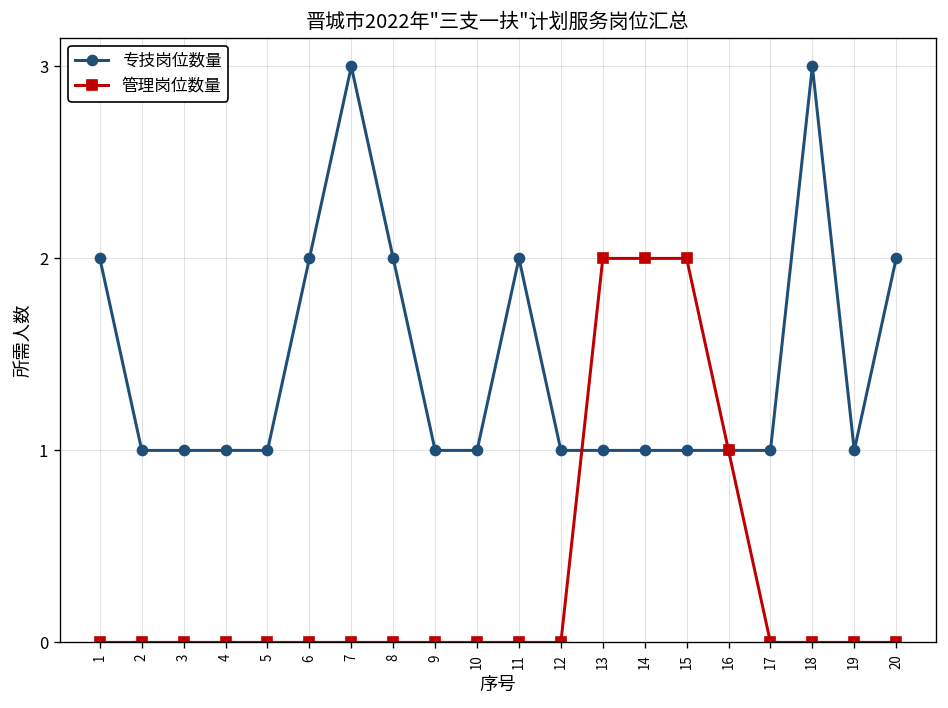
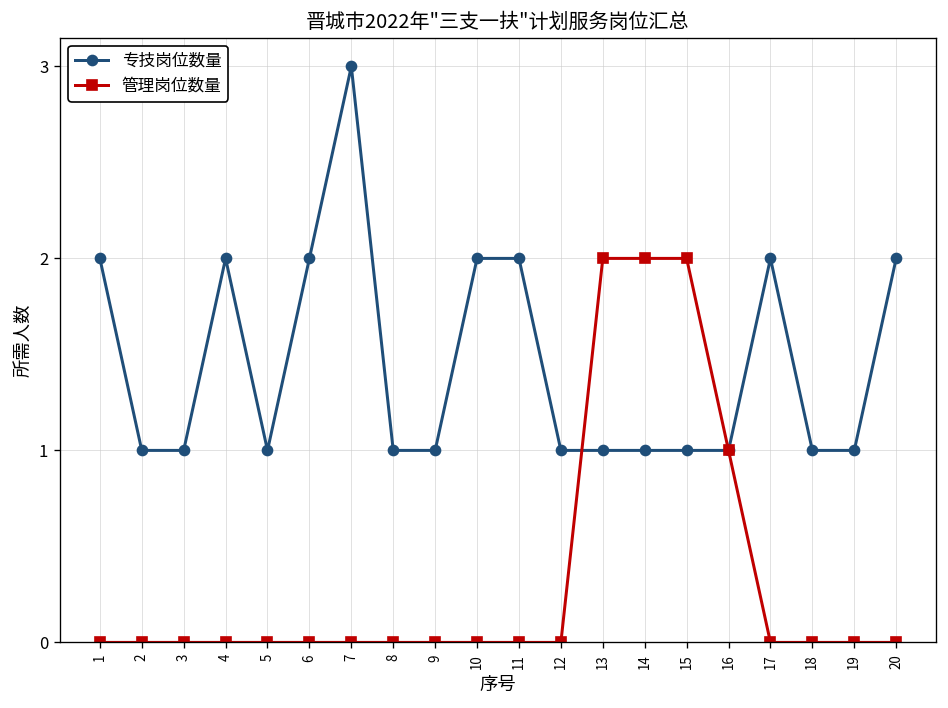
专技岗位数量, 4: 1 -> 2
专技岗位数量, 8: 2 -> 1
专技岗位数量, 10: 1 -> 2
专技岗位数量, 17: 1 -> 2
专技岗位数量, 18: 3 -> 1
